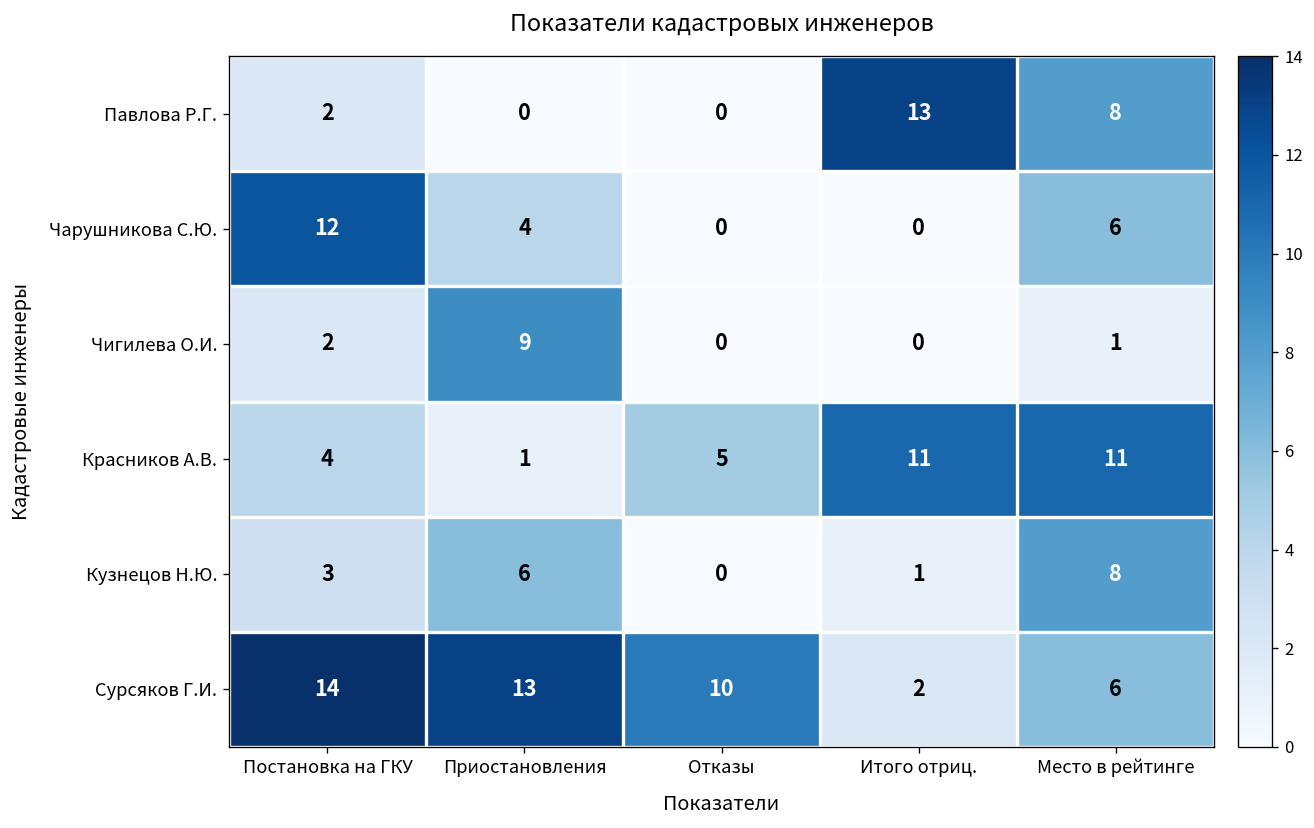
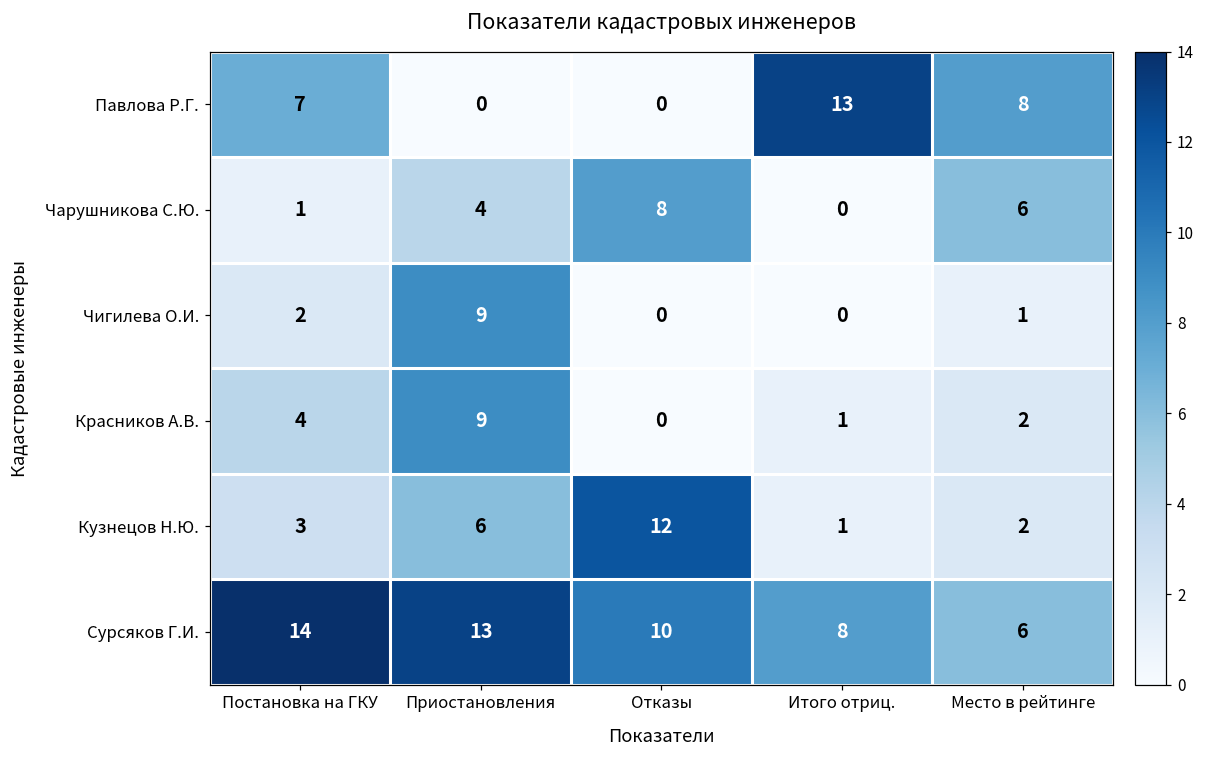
Павлова Р.Г., Постановка на ГКУ: 2 -> 7
Чарушникова С.Ю., Постановка на ГКУ: 12 -> 1
Чарушникова С.Ю., Отказы: 0 -> 8
Красников А.В., Приостановления: 1 -> 9
Красников А.В., Отказы: 5 -> 0
Красников А.В., Итого отриц.: 11 -> 1
Красников А.В., Место в рейтинге: 11 -> 2
Кузнецов Н.Ю., Отказы: 0 -> 12
Кузнецов Н.Ю., Место в рейтинге: 8 -> 2
Сурсяков Г.И., Итого отриц.: 2 -> 8
